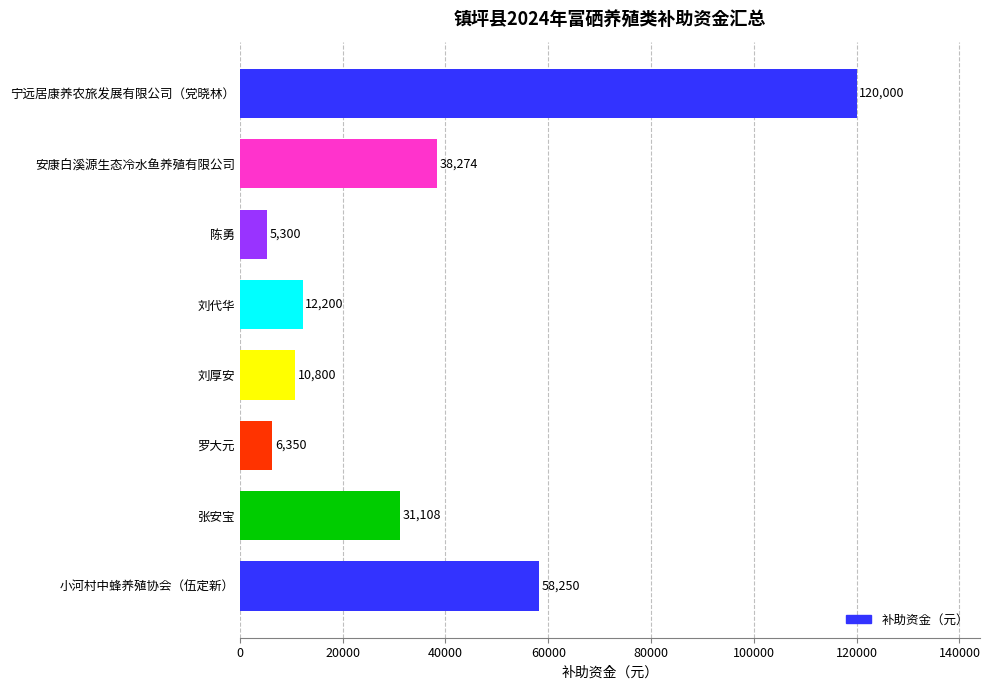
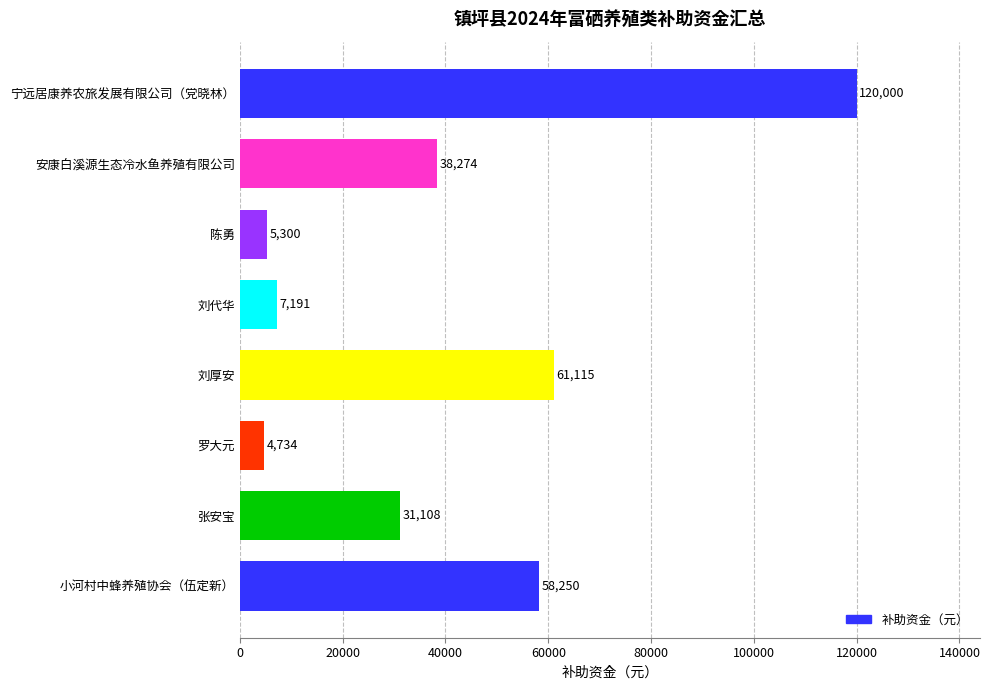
刘代华: 12,200 -> 7,191
刘厚安: 10,800 -> 61,115
罗大元: 6,350 -> 4,734
